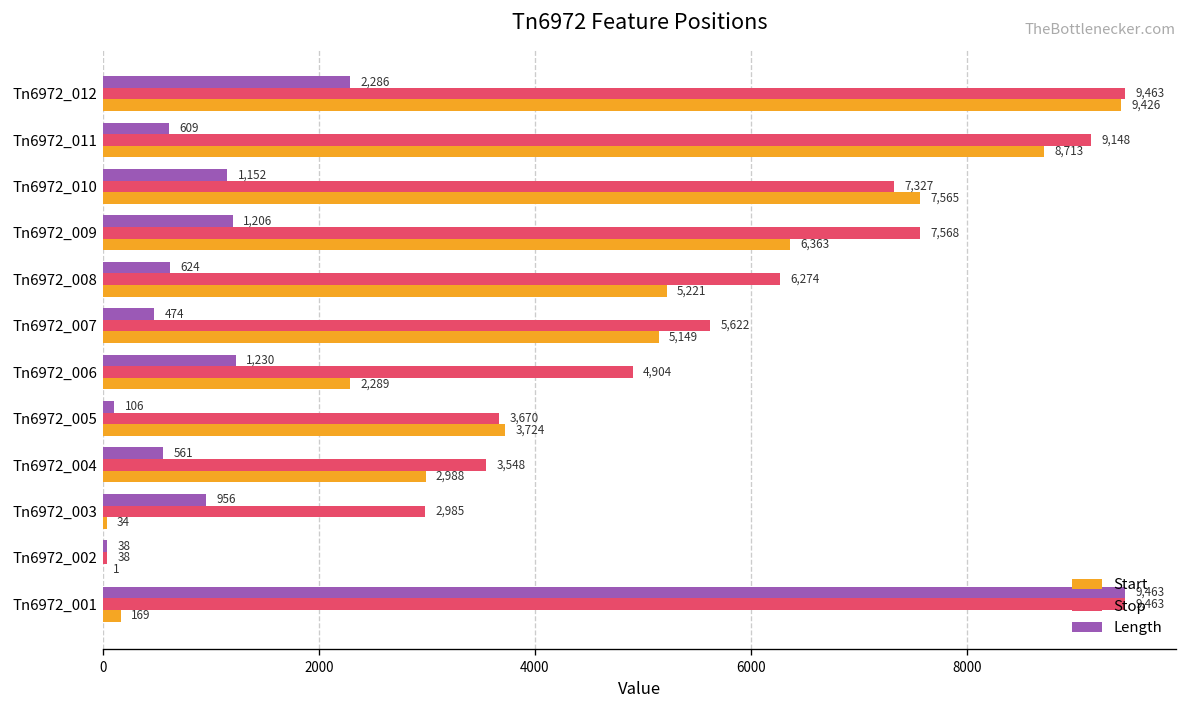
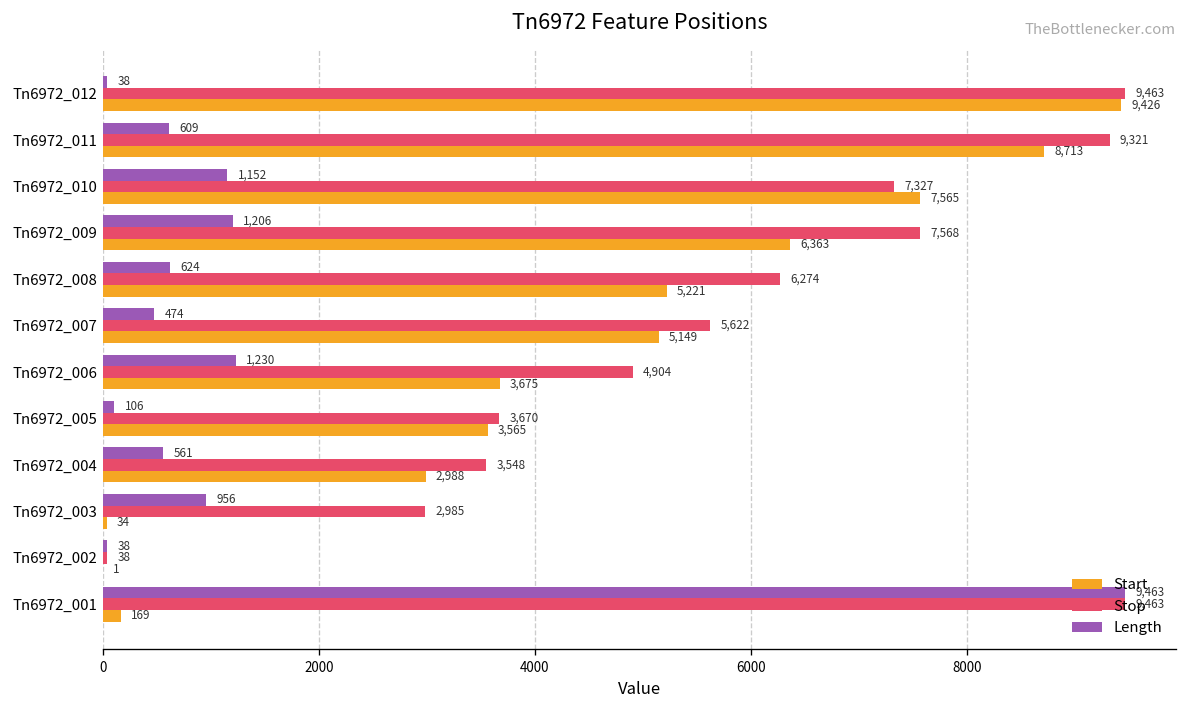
Length, Tn6972_012: 2,286 -> 38
Stop, Tn6972_011: 9,148 -> 9,321
Start, Tn6972_006: 2,289 -> 3,675
Start, Tn6972_005: 3,724 -> 3,565
